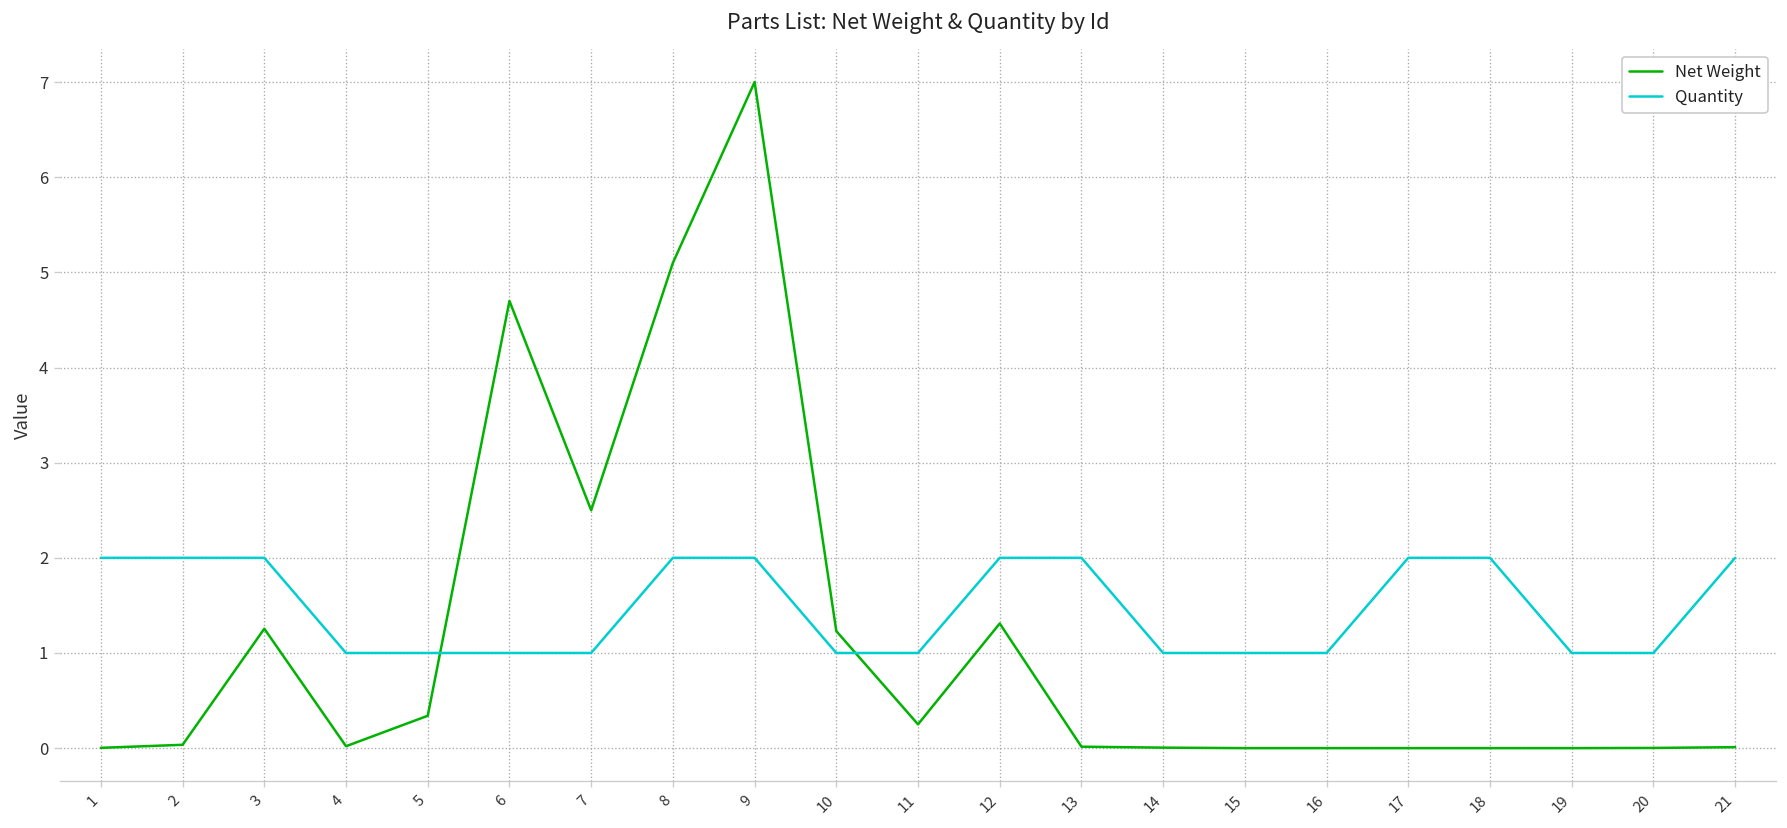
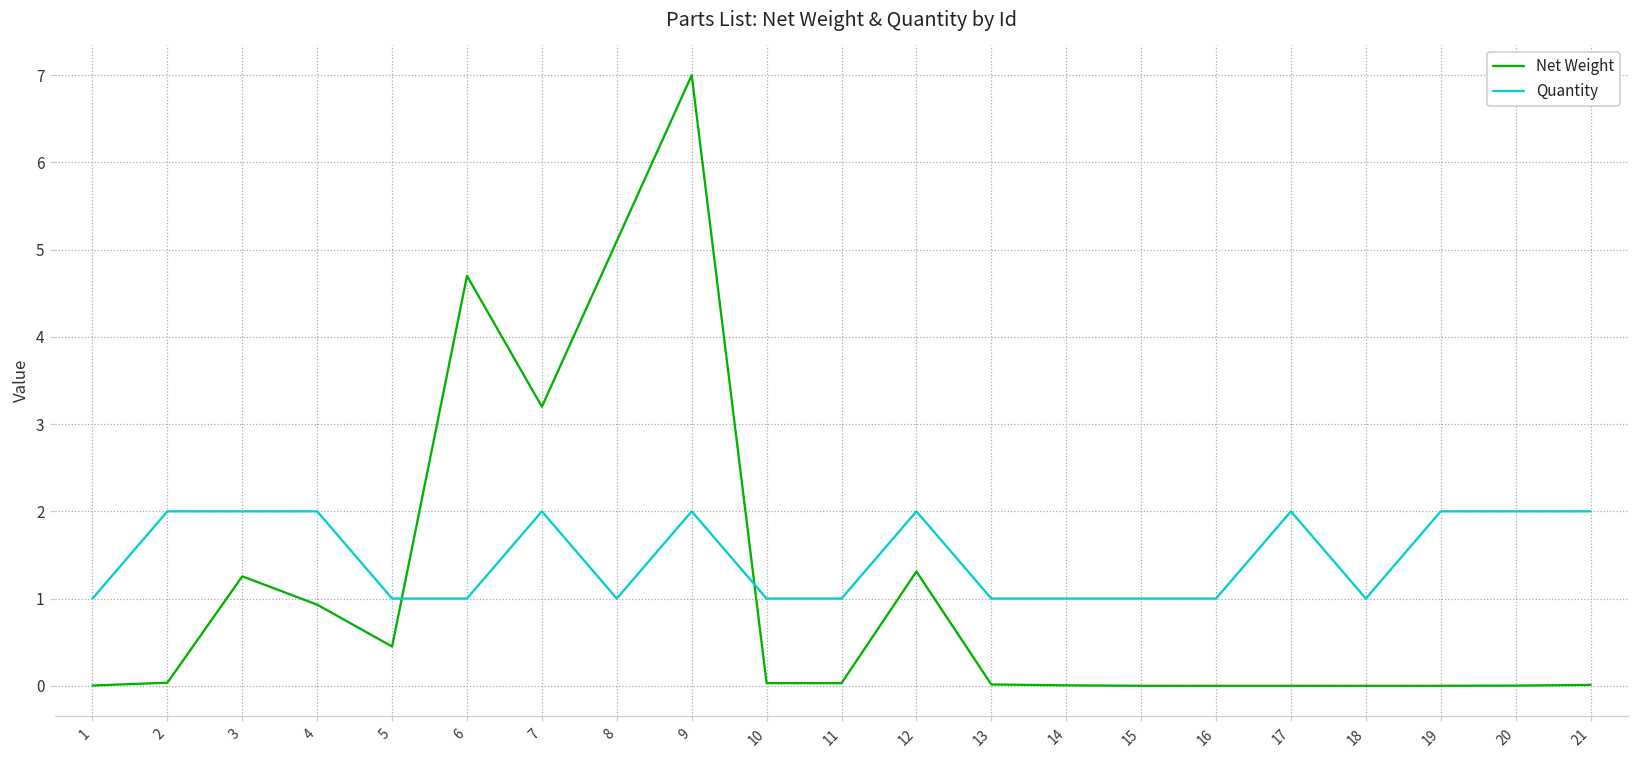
Quantity, 1: 2 -> 1
Net Weight, 4: 0.0 -> 0.9
Quantity, 4: 1 -> 2
Net Weight, 5: 0.3 -> 0.5
Net Weight, 7: 2.5 -> 3.2
Quantity, 7: 1 -> 2
Quantity, 8: 2 -> 1
Net Weight, 10: 1.2 -> 0.0
Net Weight, 11: 0.3 -> 0.0
Quantity, 13: 2 -> 1
Quantity, 18: 2 -> 1
Quantity, 19: 1 -> 2
Quantity, 20: 1 -> 2
